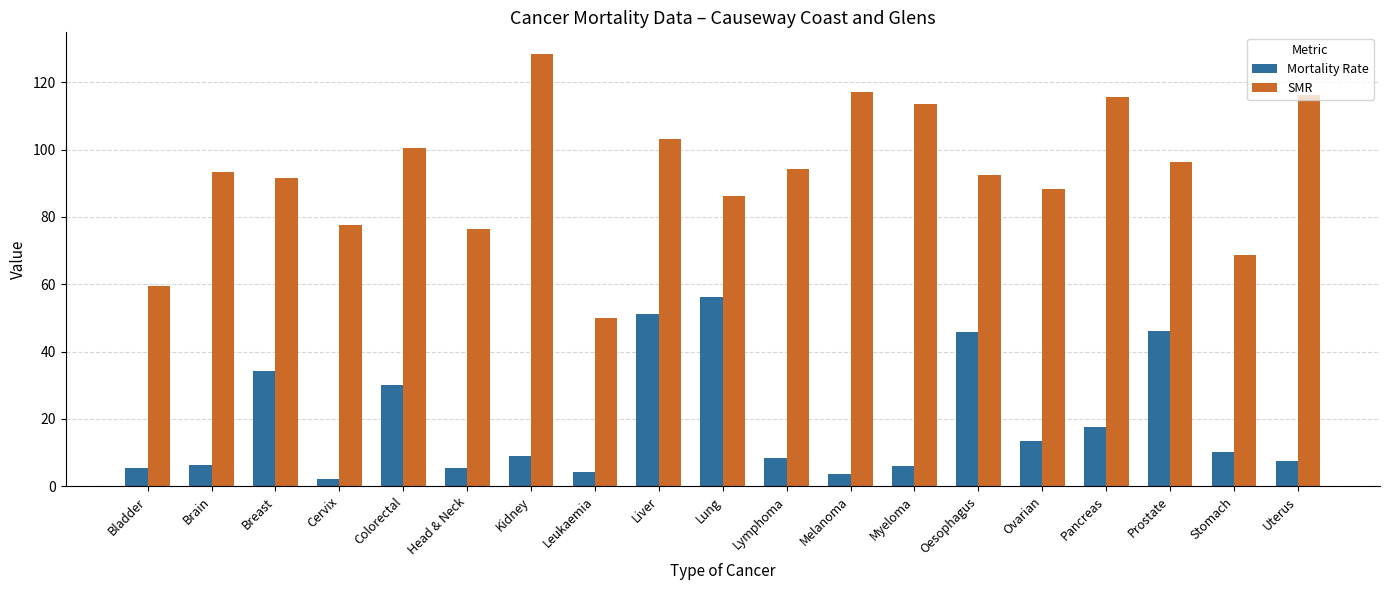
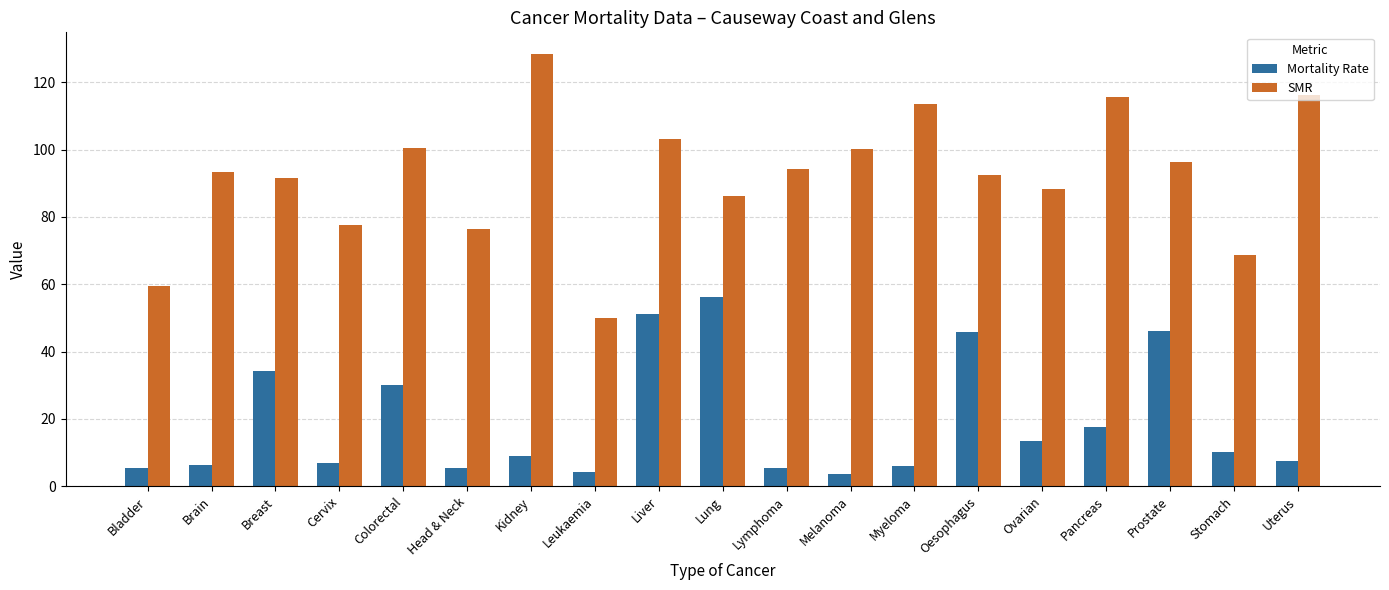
Mortality Rate, Cervix: 2 -> 7
Mortality Rate, Lymphoma: 8 -> 5
SMR, Melanoma: 117 -> 100
